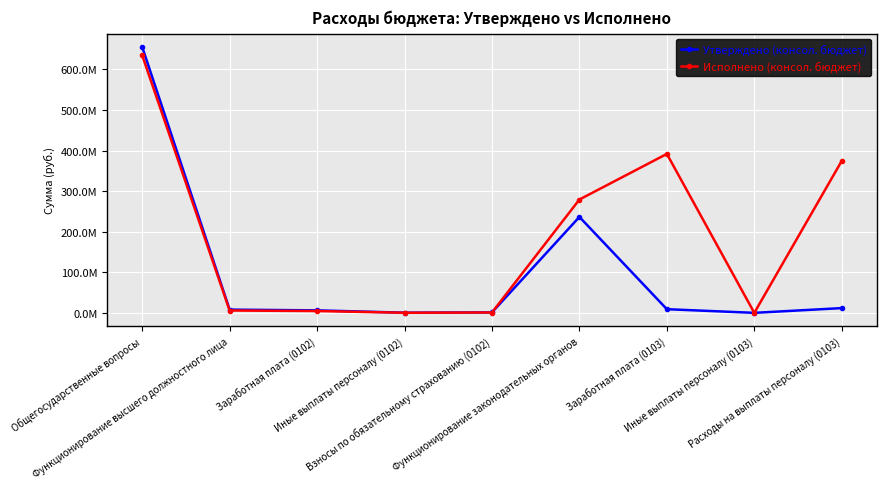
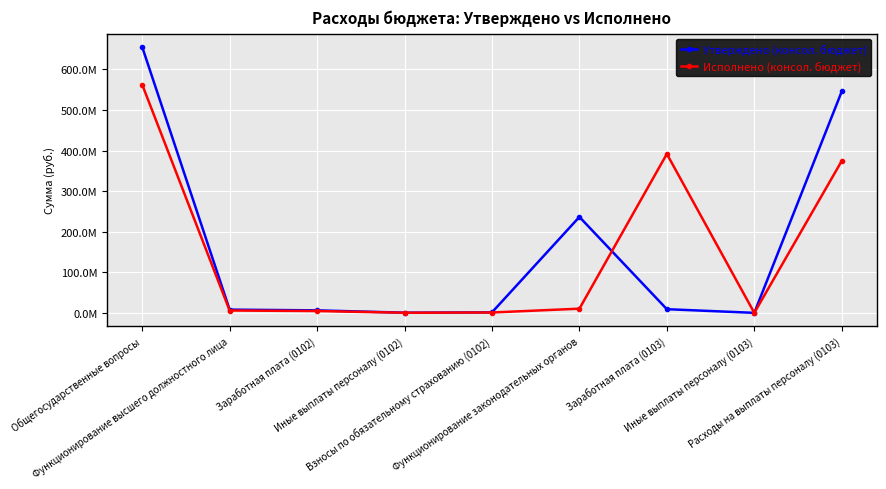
Исполнено (консол. бюджет), Общегосударственные вопросы: 630000000 -> 560000000
Исполнено (консол. бюджет), Функционирование законодательных органов: 280000000 -> 10000000
Утверждено (консол. бюджет), Расходы на выплаты персоналу (0103): 10000000 -> 550000000
